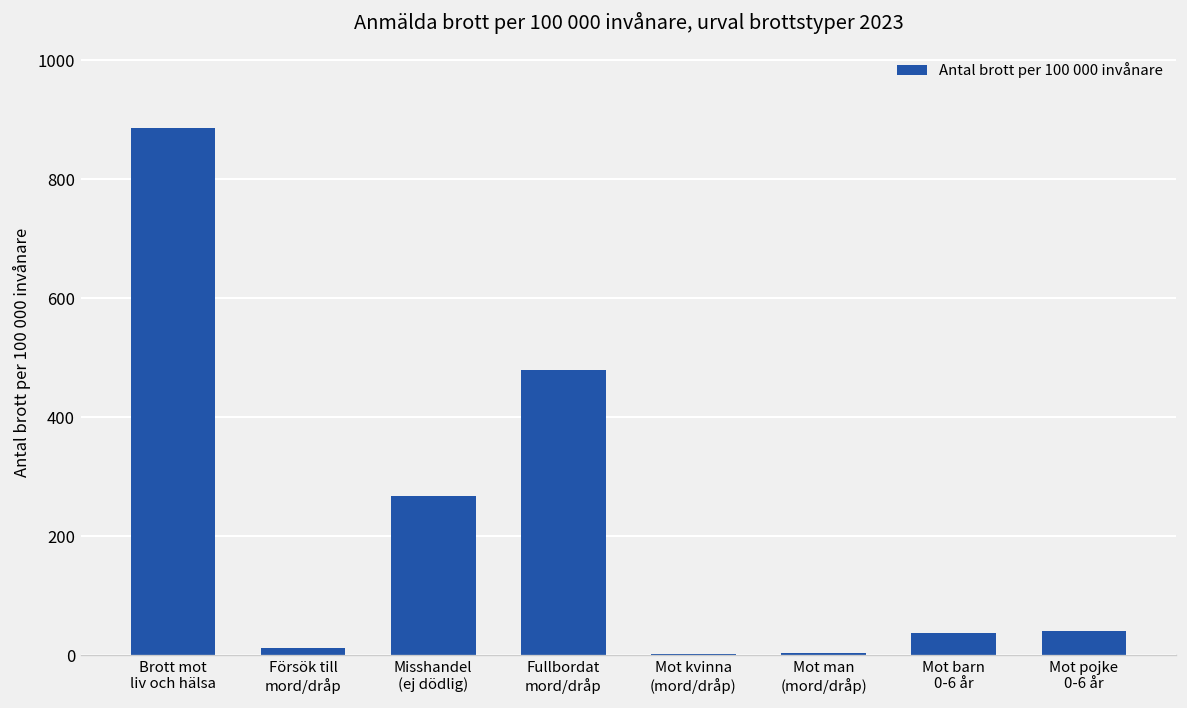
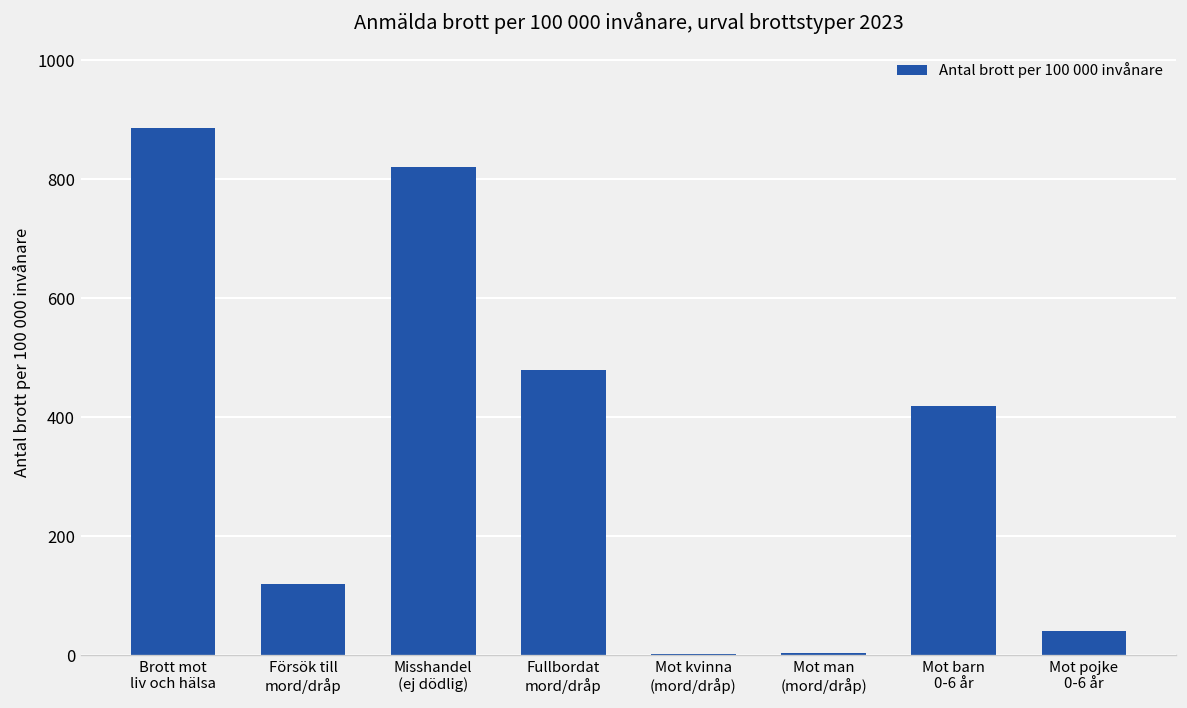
Försök till mord/dråp: 10 -> 120
Misshandel (ej dödlig): 270 -> 820
Mot barn 0-6 år: 40 -> 420
